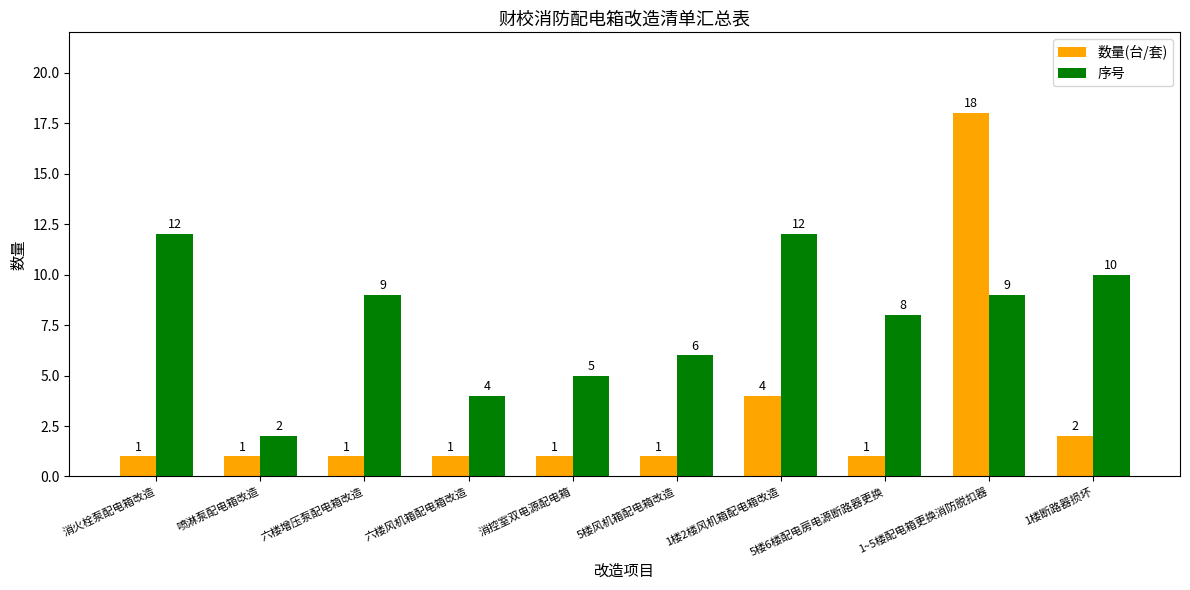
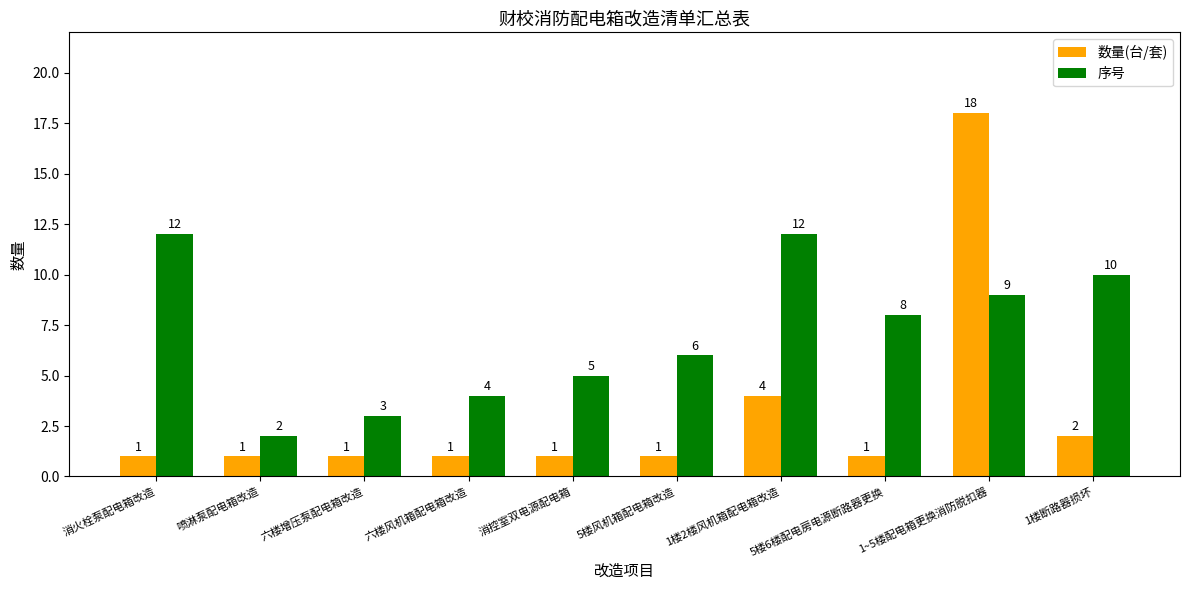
序号, 六楼增压泵配电箱改造: 9 -> 3
